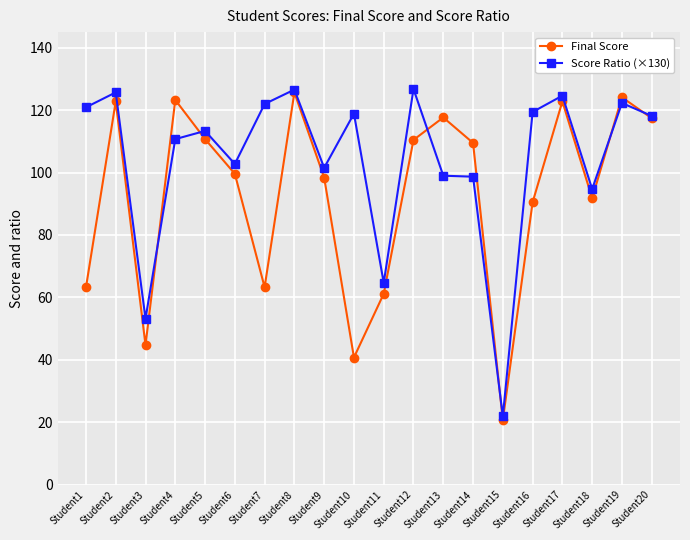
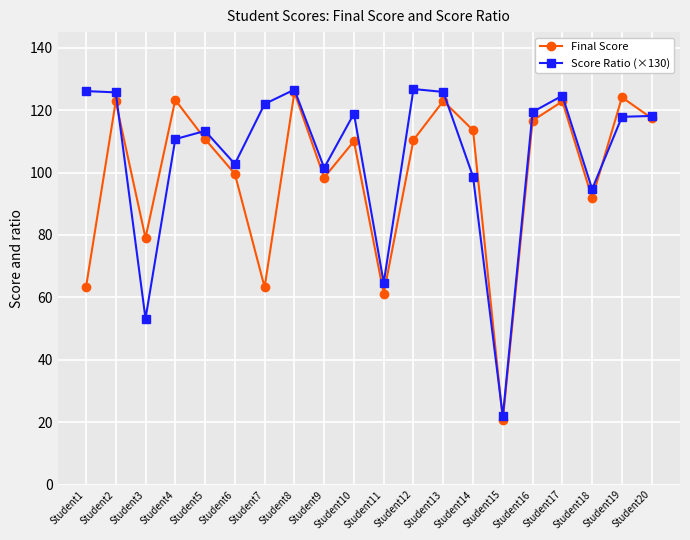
Score Ratio (×130), Student1: 121 -> 126
Final Score, Student3: 45 -> 79
Final Score, Student10: 41 -> 110
Final Score, Student13: 118 -> 123
Score Ratio (×130), Student13: 99 -> 126
Final Score, Student14: 109 -> 114
Final Score, Student16: 90 -> 117
Score Ratio (×130), Student19: 122 -> 118
